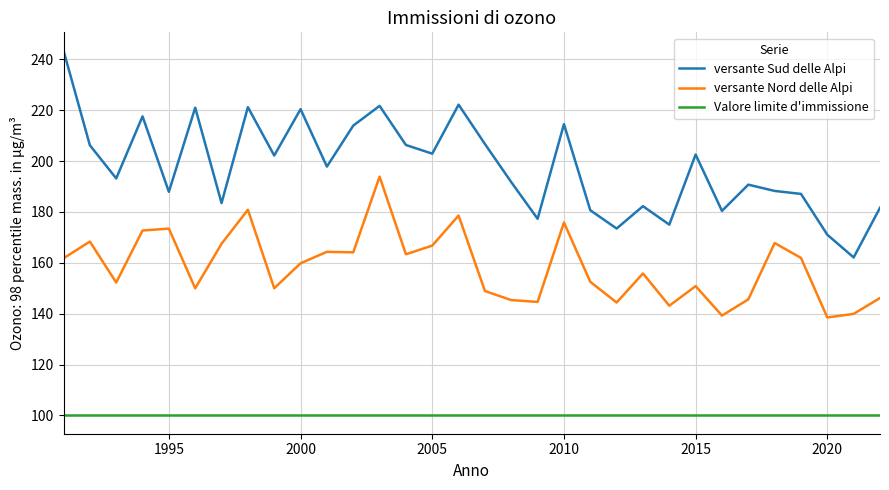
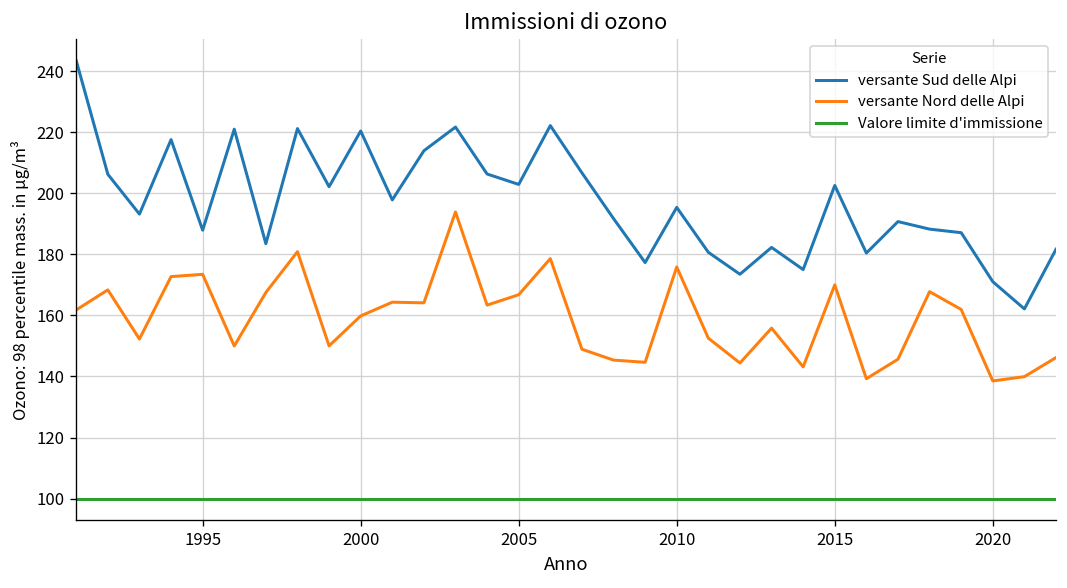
versante Sud delle Alpi, 2010: 215 -> 195
versante Nord delle Alpi, 2015: 151 -> 170
